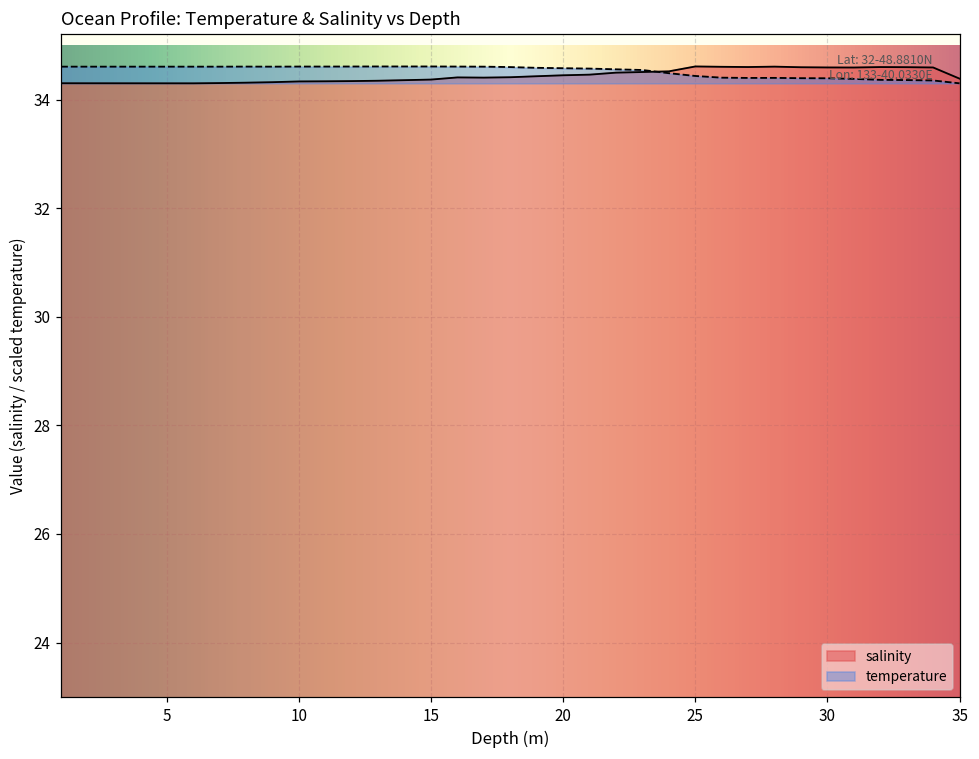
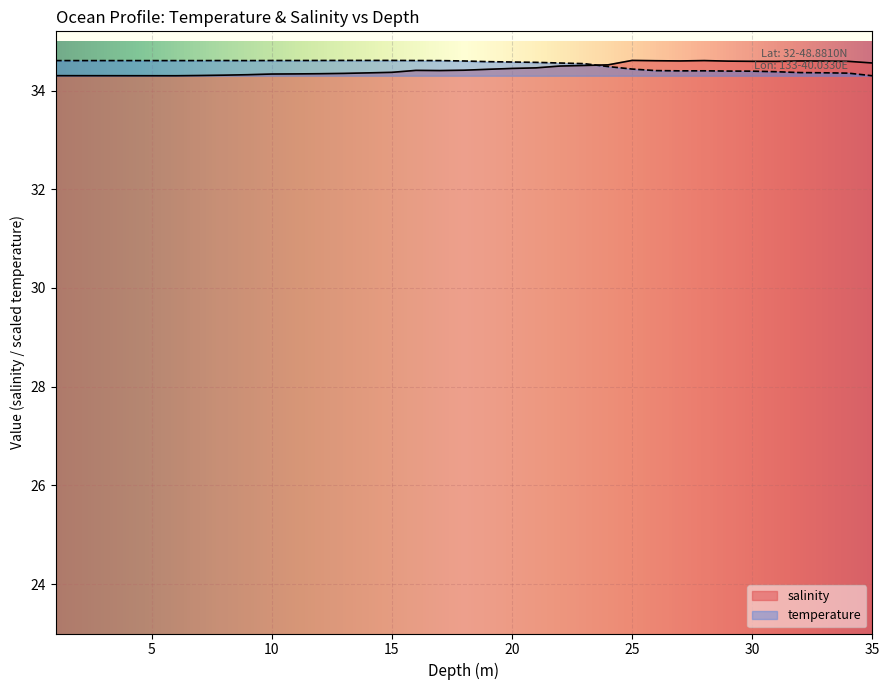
salinity, 35: 34.4 -> 34.6
